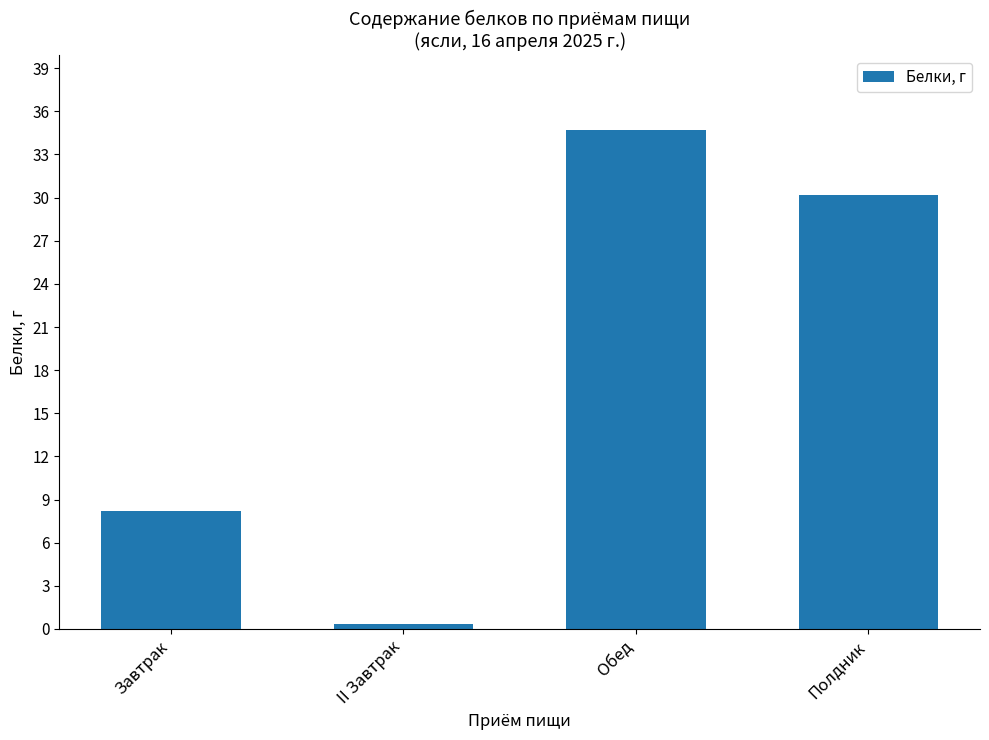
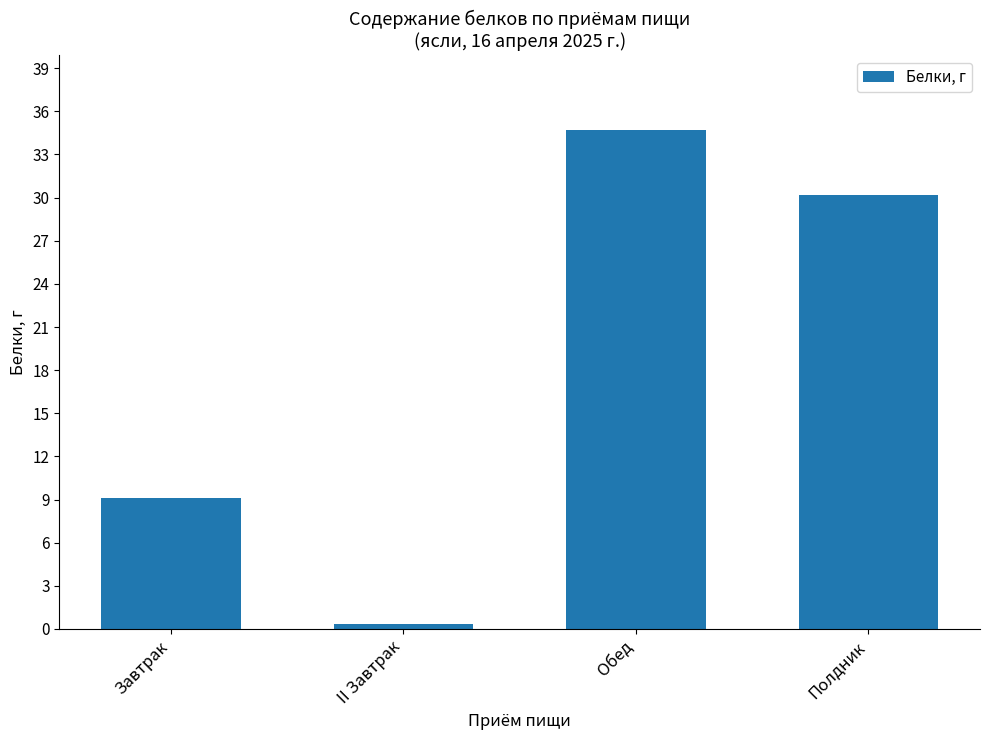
Завтрак: 8.2 -> 9.1
